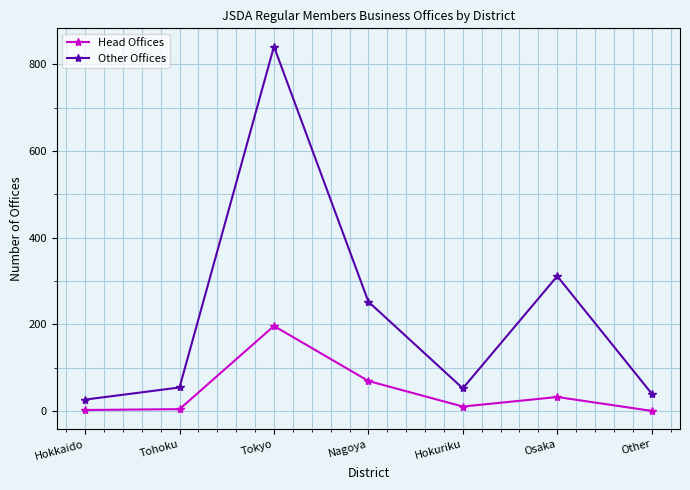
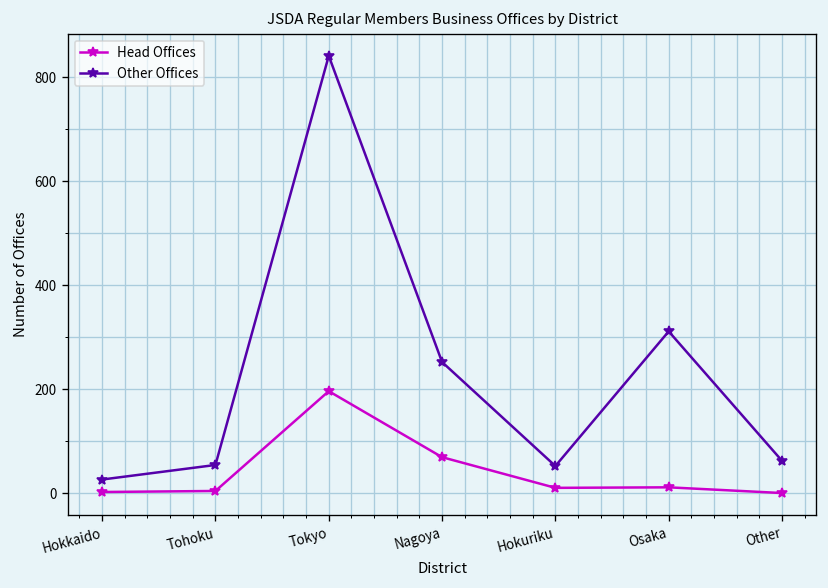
Head Offices, Osaka: 30 -> 10
Other Offices, Other: 40 -> 60
